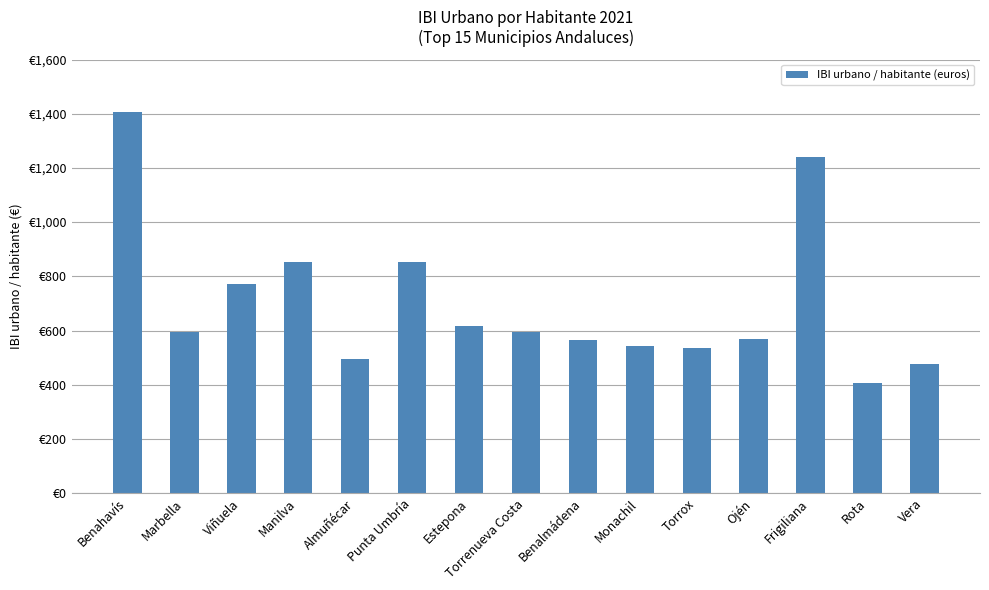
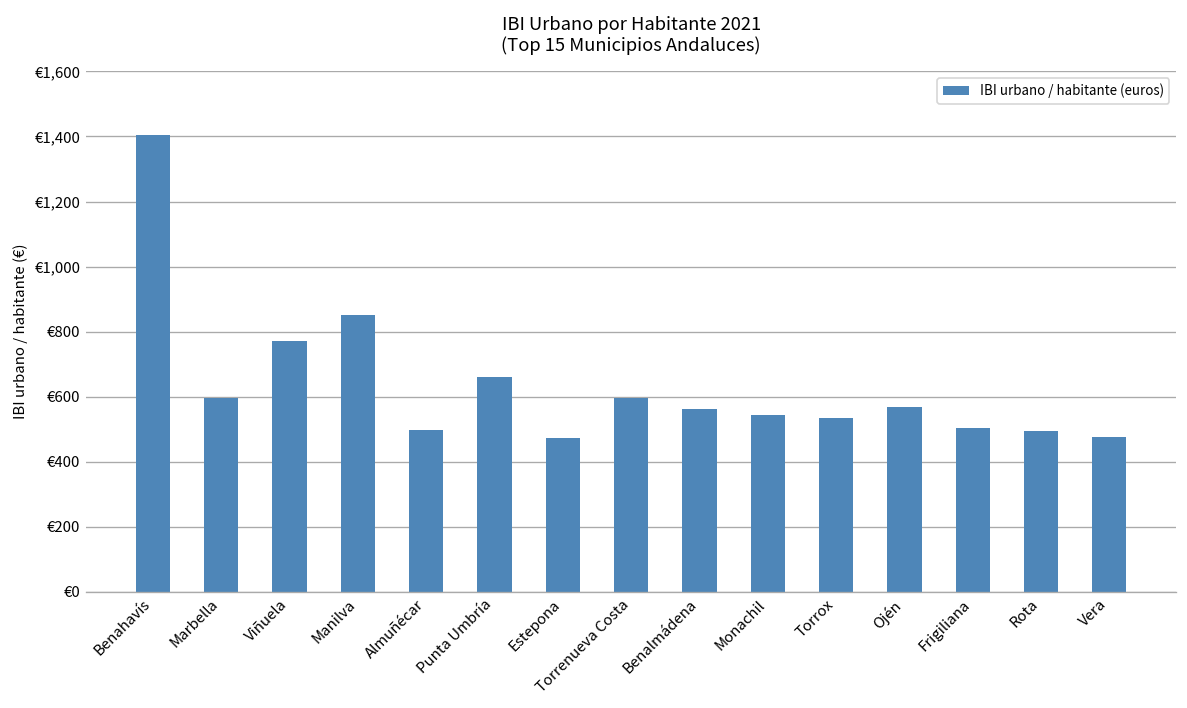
Punta Umbría: €850 -> €660
Estepona: €620 -> €470
Frigiliana: €1,240 -> €500
Rota: €410 -> €490
